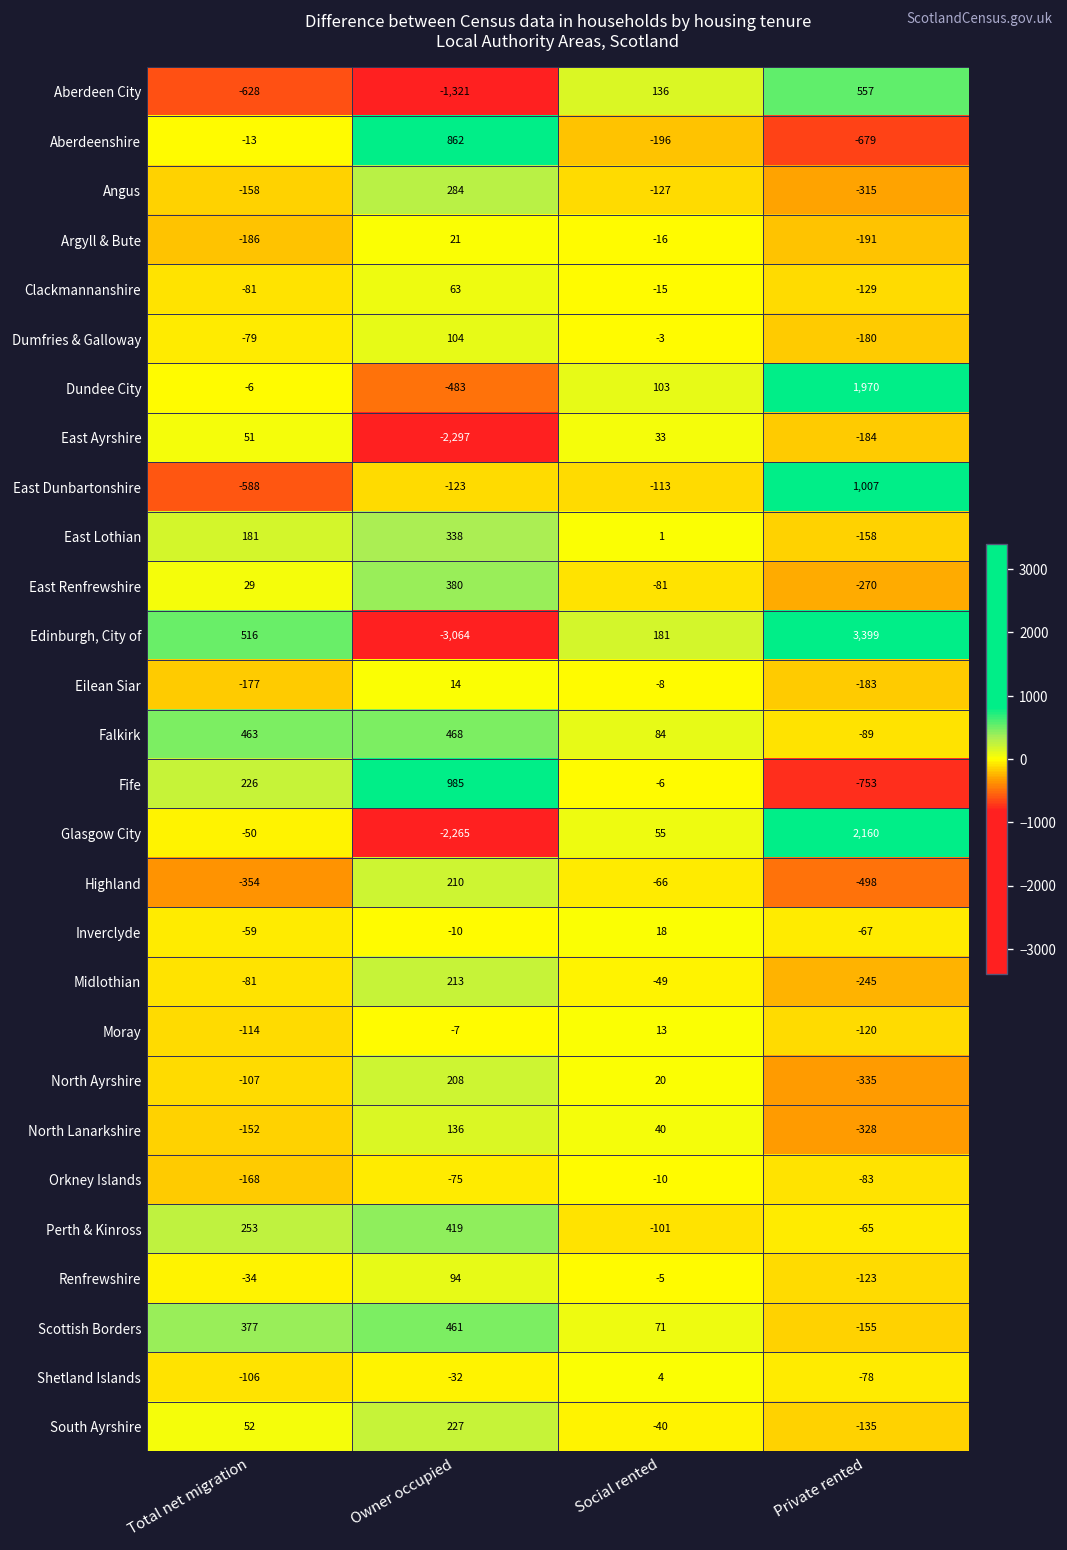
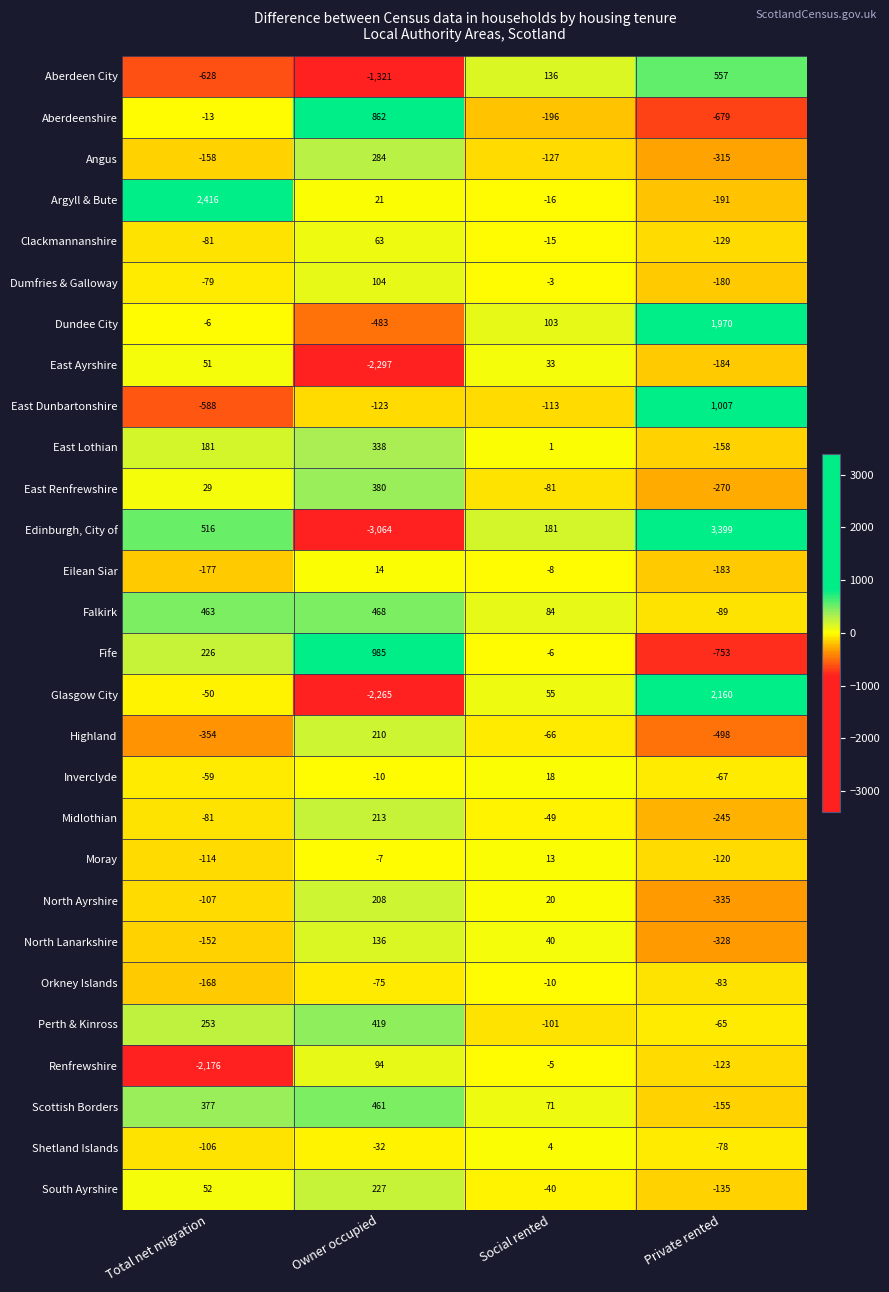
Argyll & Bute, Total net migration: -186 -> 2,416
Renfrewshire, Total net migration: -34 -> -2,176
